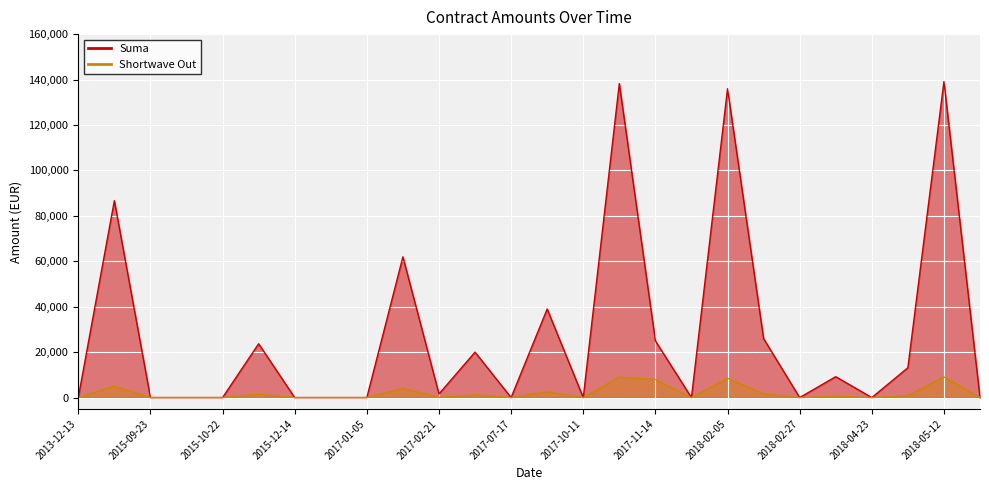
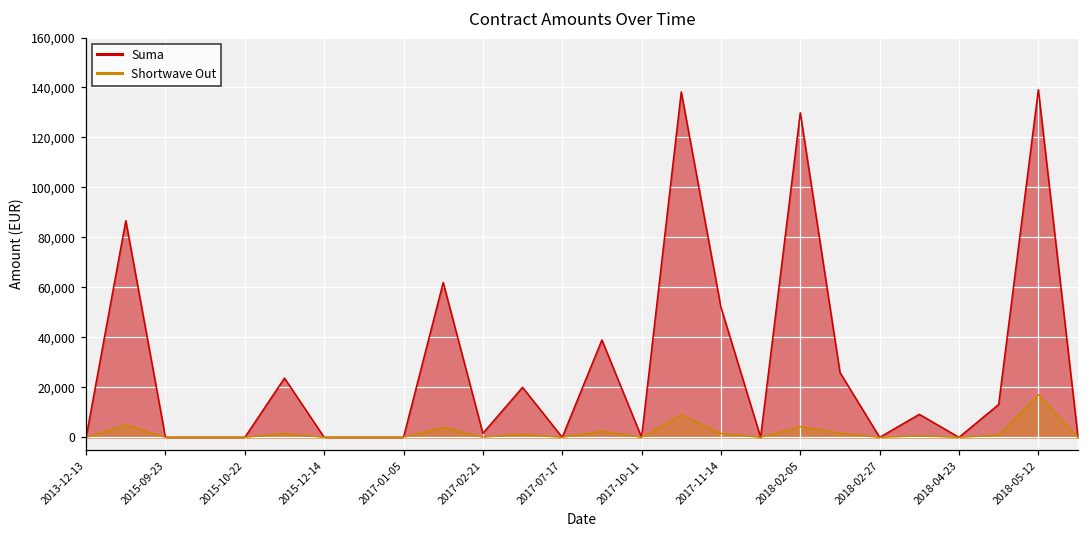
Suma, 2017-11-14: 25,000 -> 52,000
Shortwave Out, 2017-11-14: 8,000 -> 2,000
Suma, 2018-02-05: 136,000 -> 130,000
Shortwave Out, 2018-02-05: 9,000 -> 4,000
Shortwave Out, 2018-05-12: 9,000 -> 17,000
